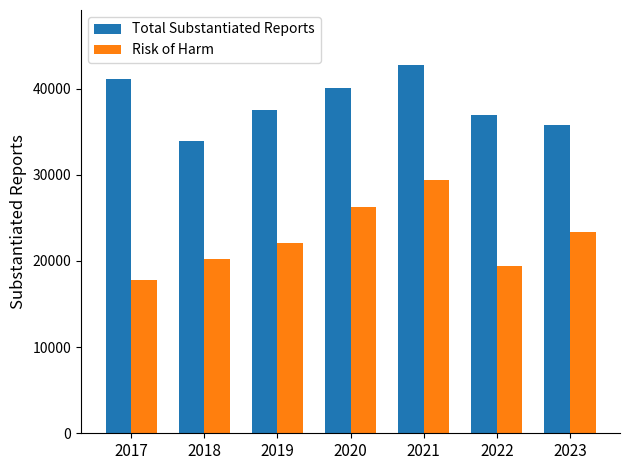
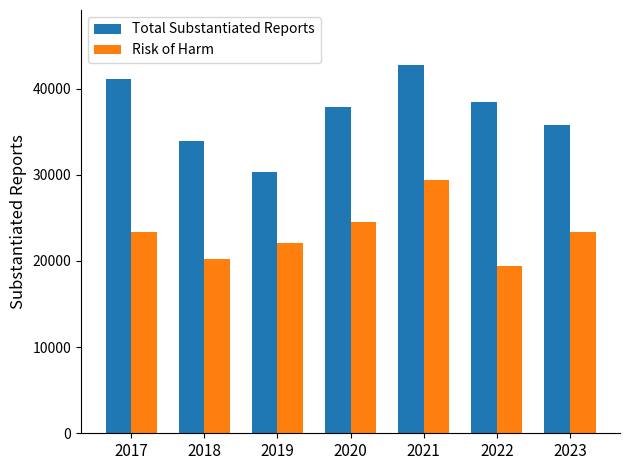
Risk of Harm, 2017: 18000 -> 23000
Total Substantiated Reports, 2019: 37000 -> 30000
Total Substantiated Reports, 2020: 40000 -> 38000
Risk of Harm, 2020: 26000 -> 25000
Total Substantiated Reports, 2022: 37000 -> 38000
